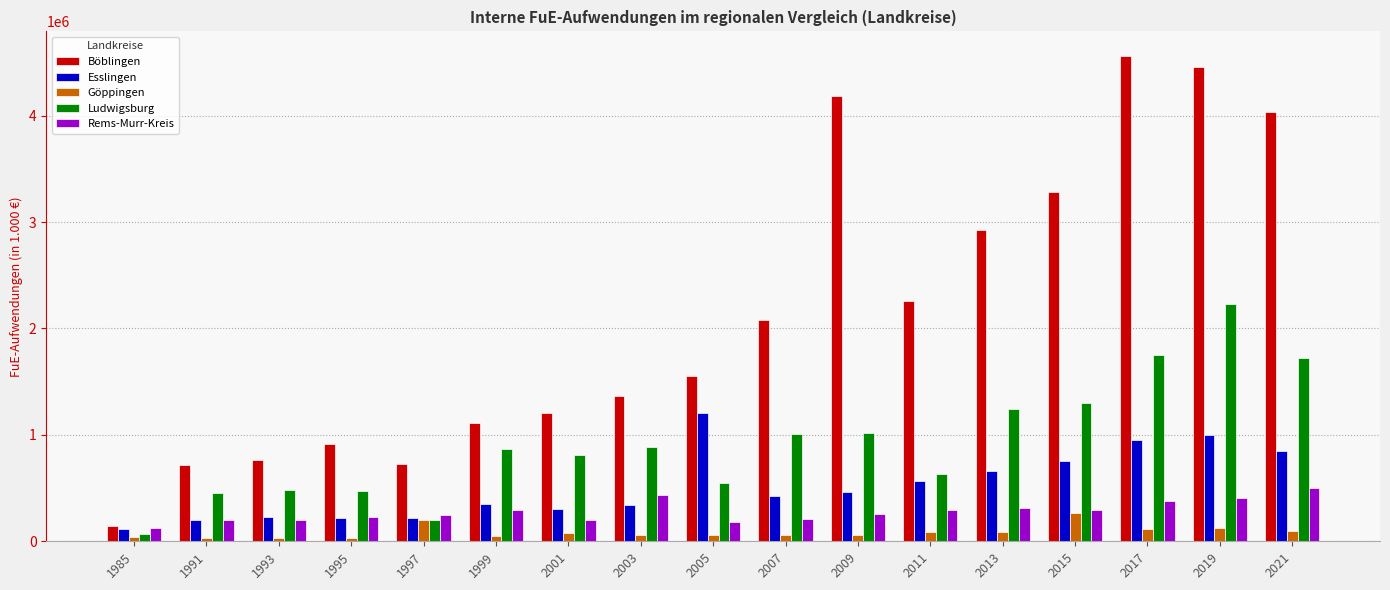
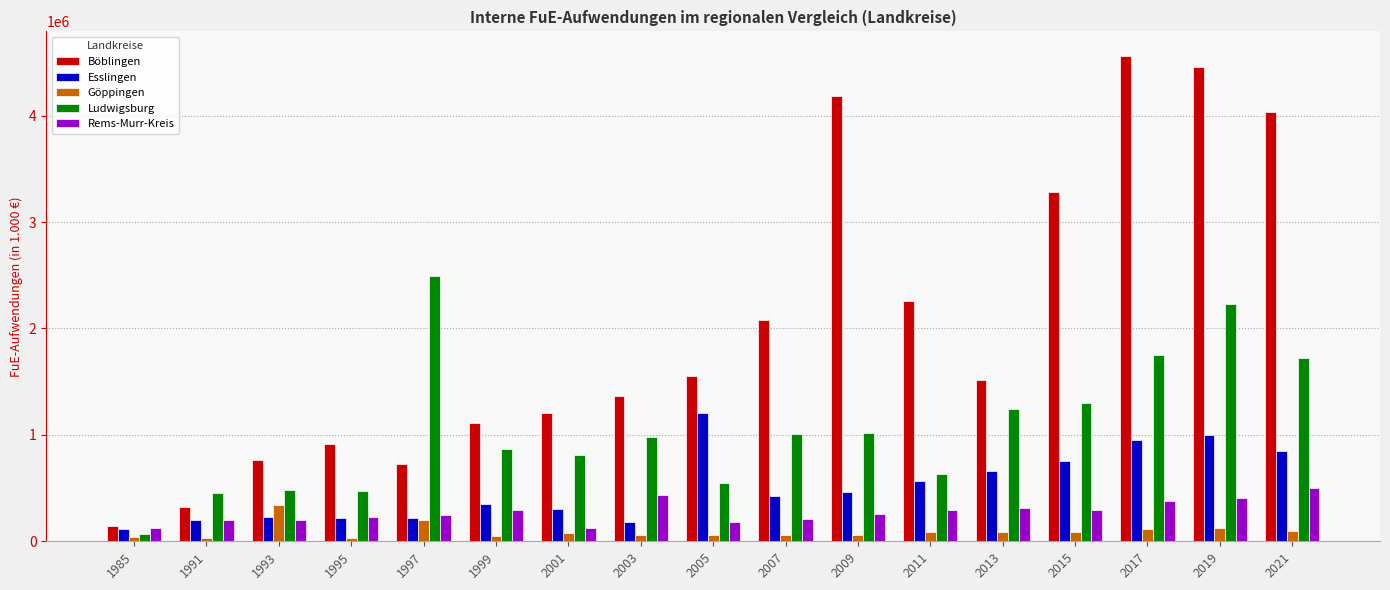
Böblingen, 1991: 710000 -> 320000
Göppingen, 1993: 40000 -> 340000
Ludwigsburg, 1997: 200000 -> 2490000
Rems-Murr-Kreis, 2001: 200000 -> 120000
Esslingen, 2003: 340000 -> 180000
Ludwigsburg, 2003: 890000 -> 980000
Böblingen, 2013: 2920000 -> 1520000
Göppingen, 2015: 260000 -> 90000
